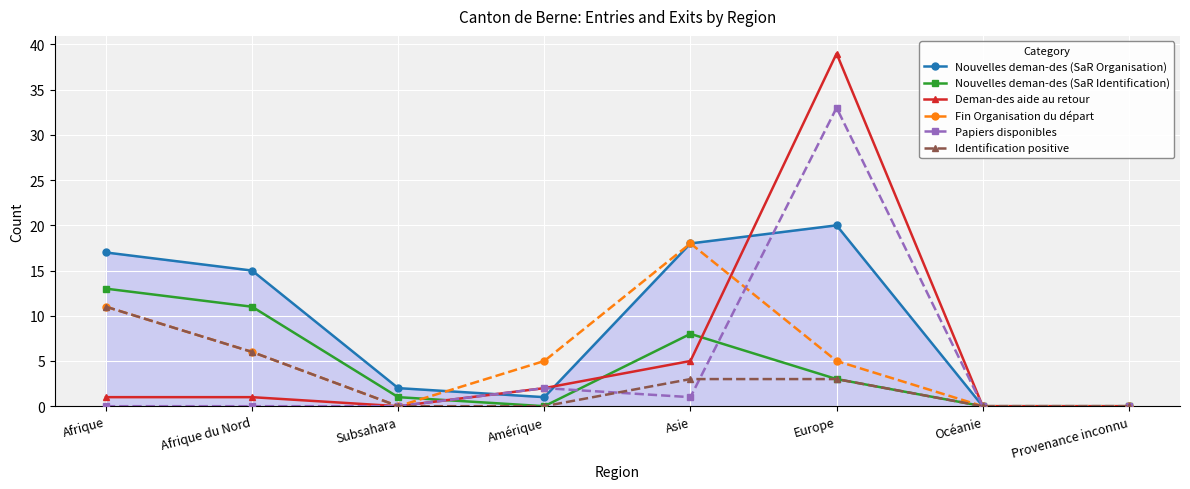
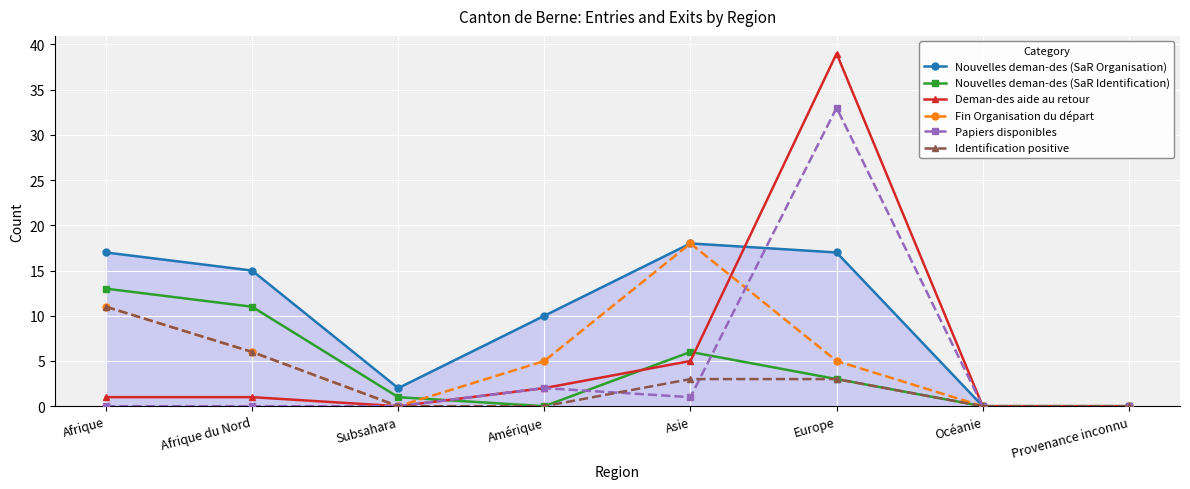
Nouvelles deman-des (SaR Organisation), Amérique: 1 -> 10
Nouvelles deman-des (SaR Identification), Asie: 8 -> 6
Nouvelles deman-des (SaR Organisation), Europe: 20 -> 17
